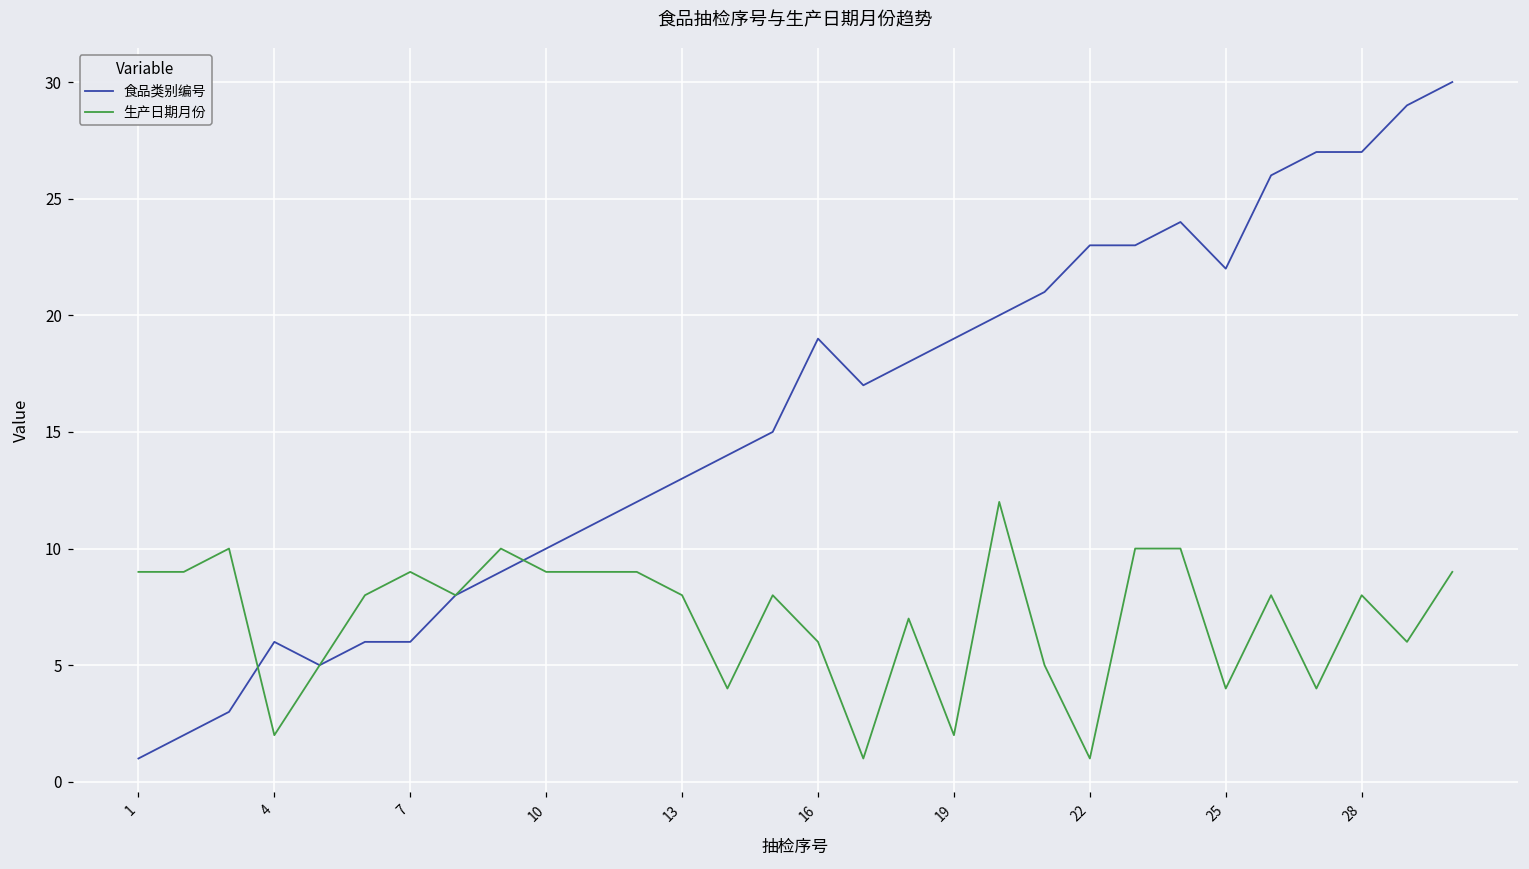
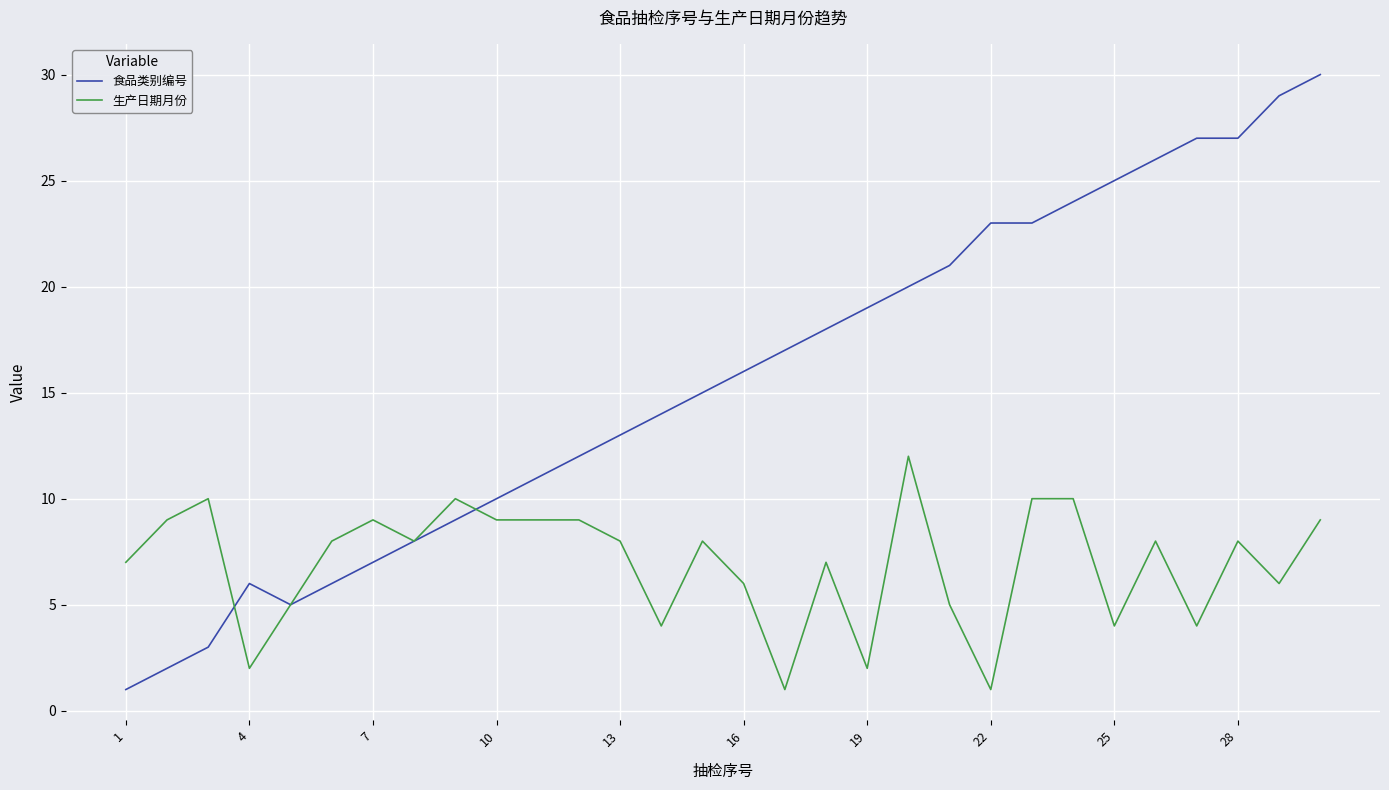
生产日期月份, 1: 9 -> 7
食品类别编号, 7: 6 -> 7
食品类别编号, 16: 19 -> 16
食品类别编号, 25: 22 -> 25
